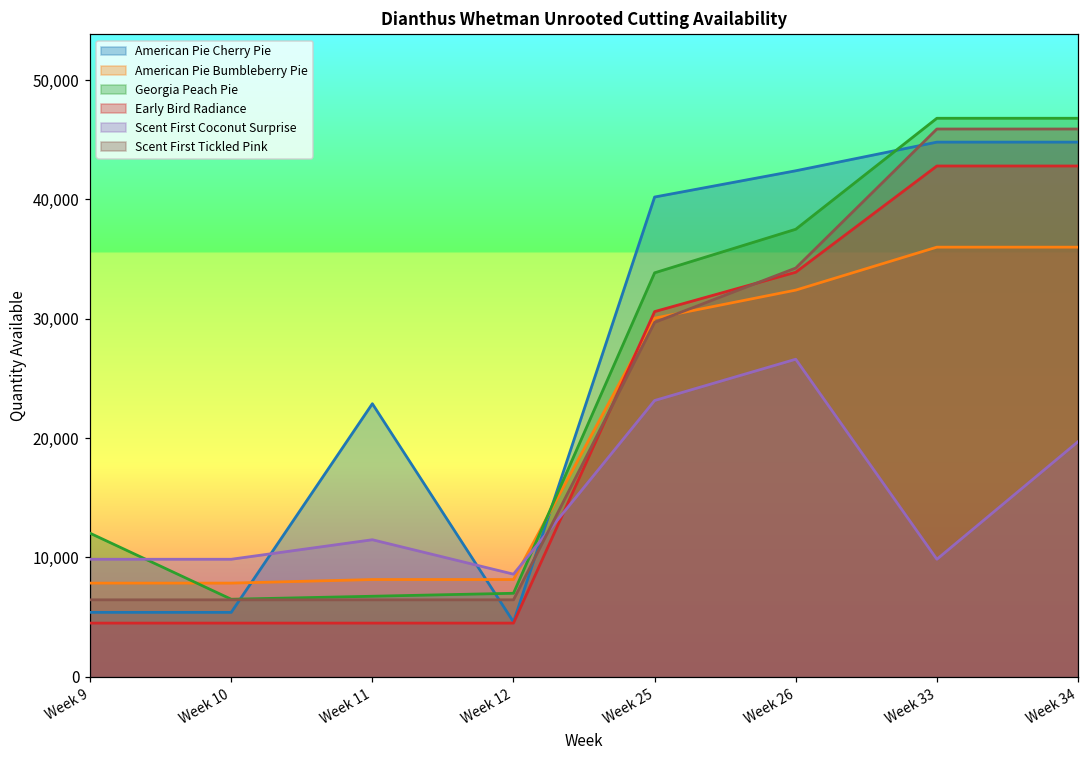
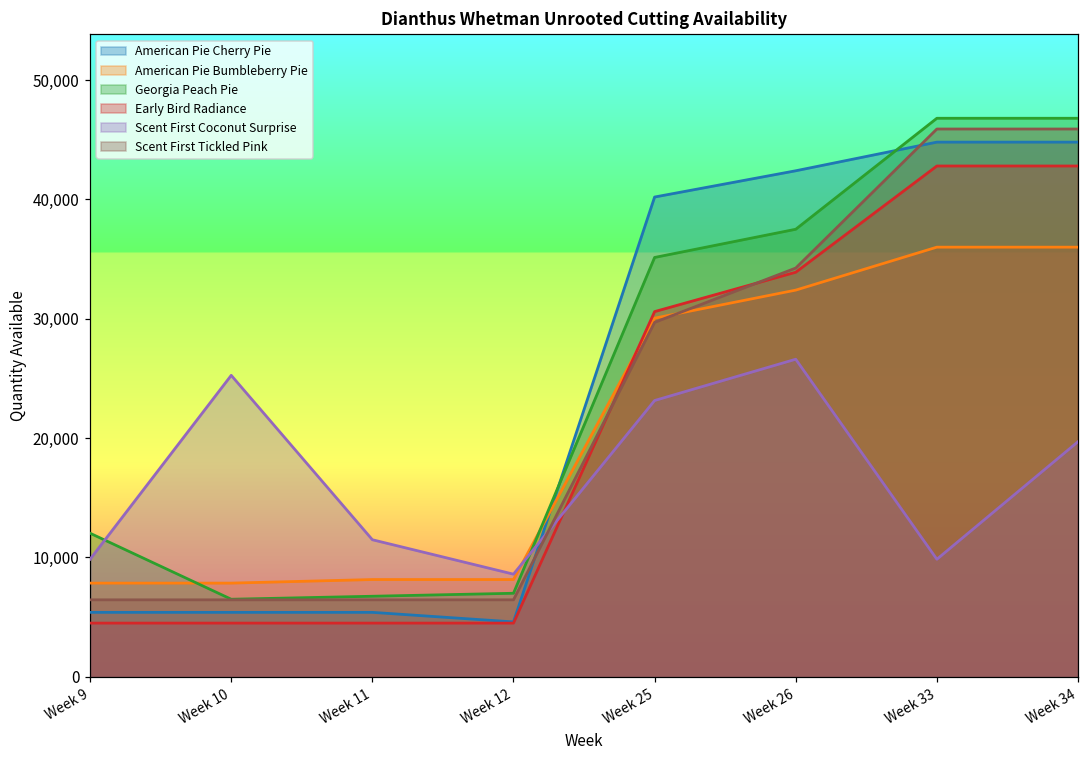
Scent First Coconut Surprise, Week 10: 9,900 -> 25,300
American Pie Cherry Pie, Week 11: 22,900 -> 5,400
Georgia Peach Pie, Week 25: 33,900 -> 35,100
